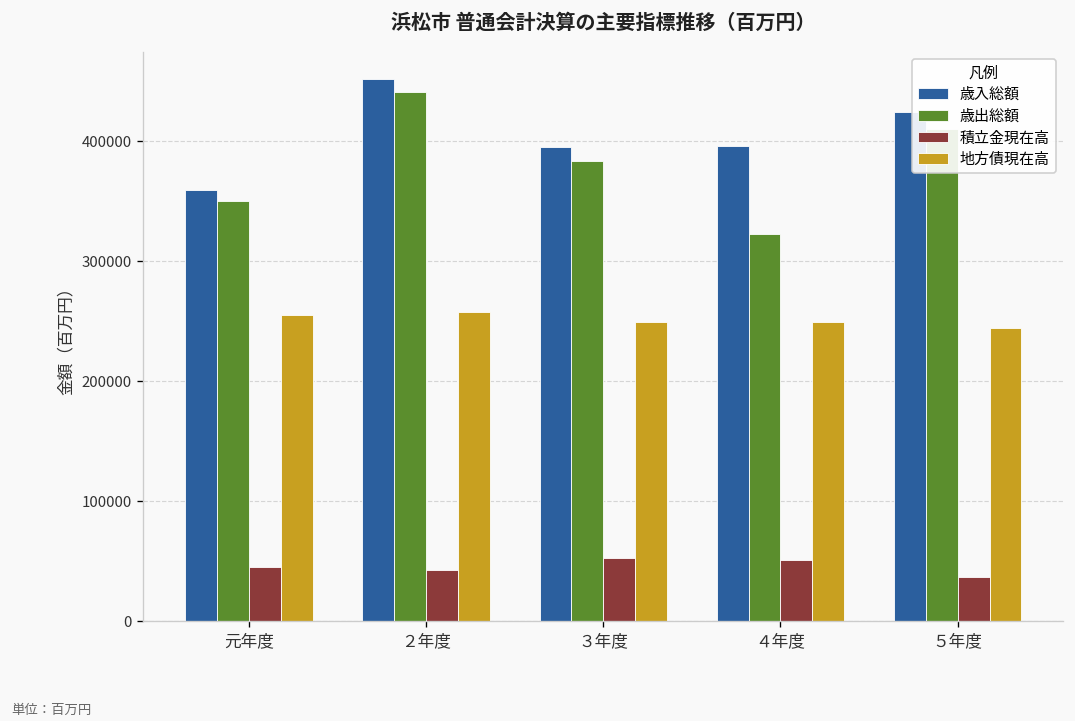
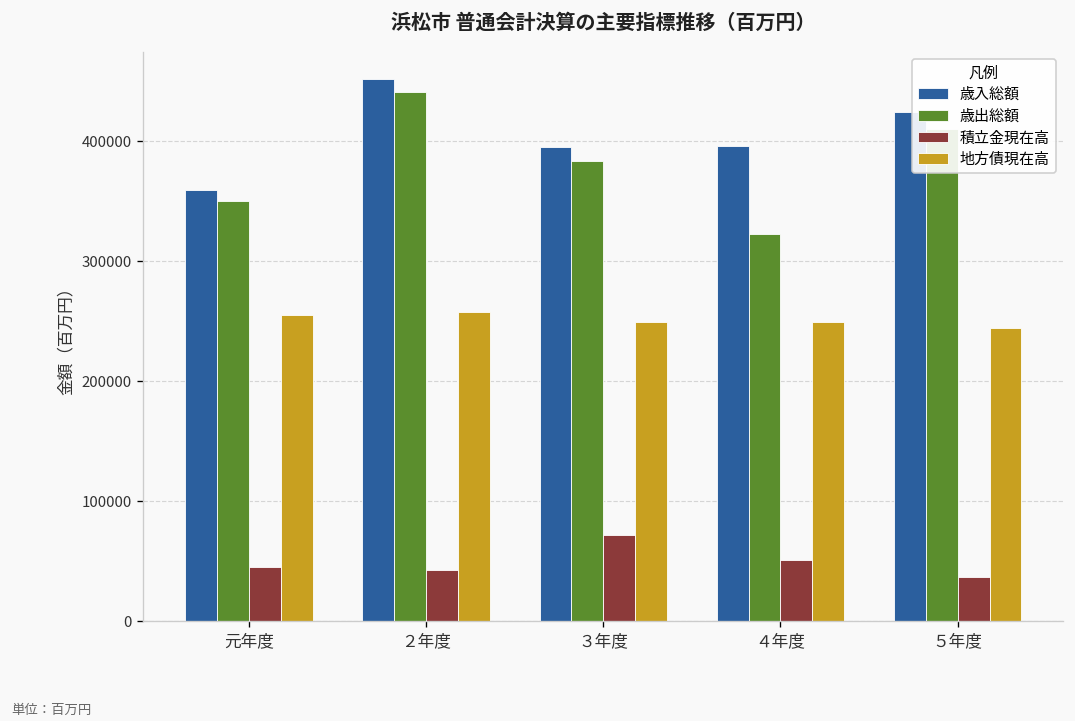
積立金現在高, ３年度: 53000 -> 72000
